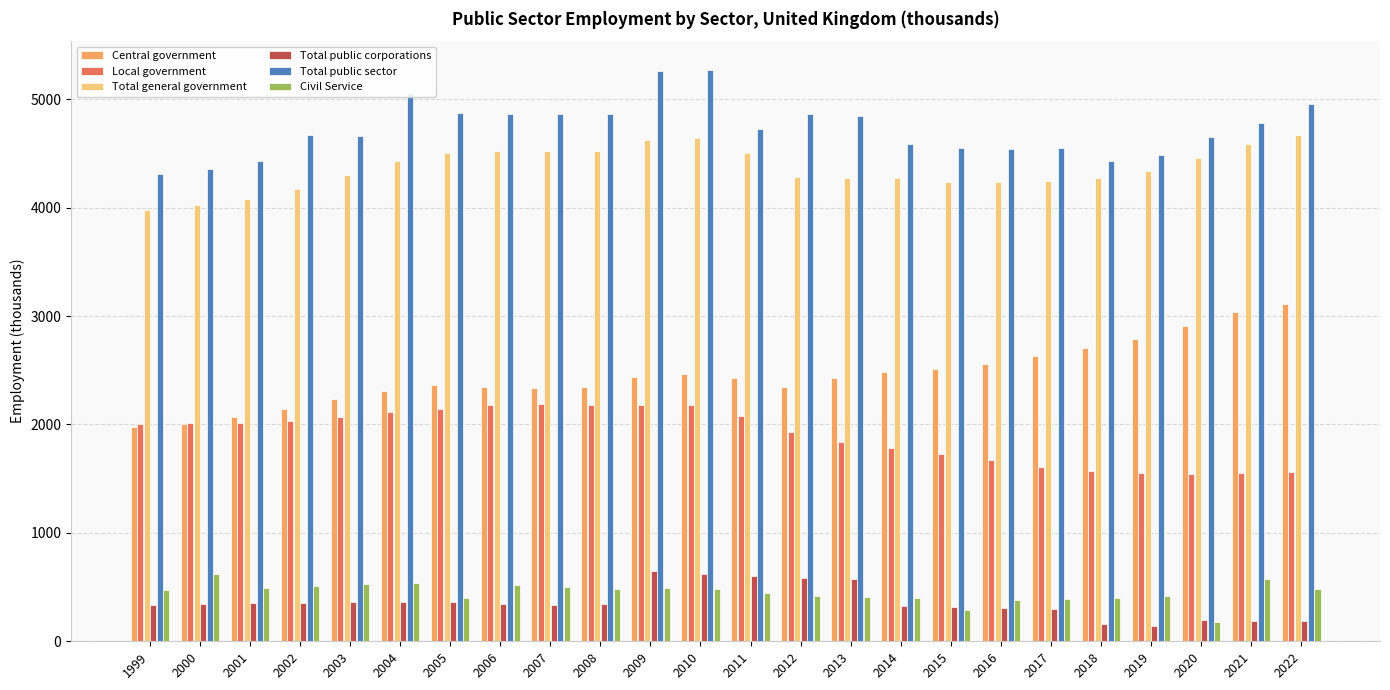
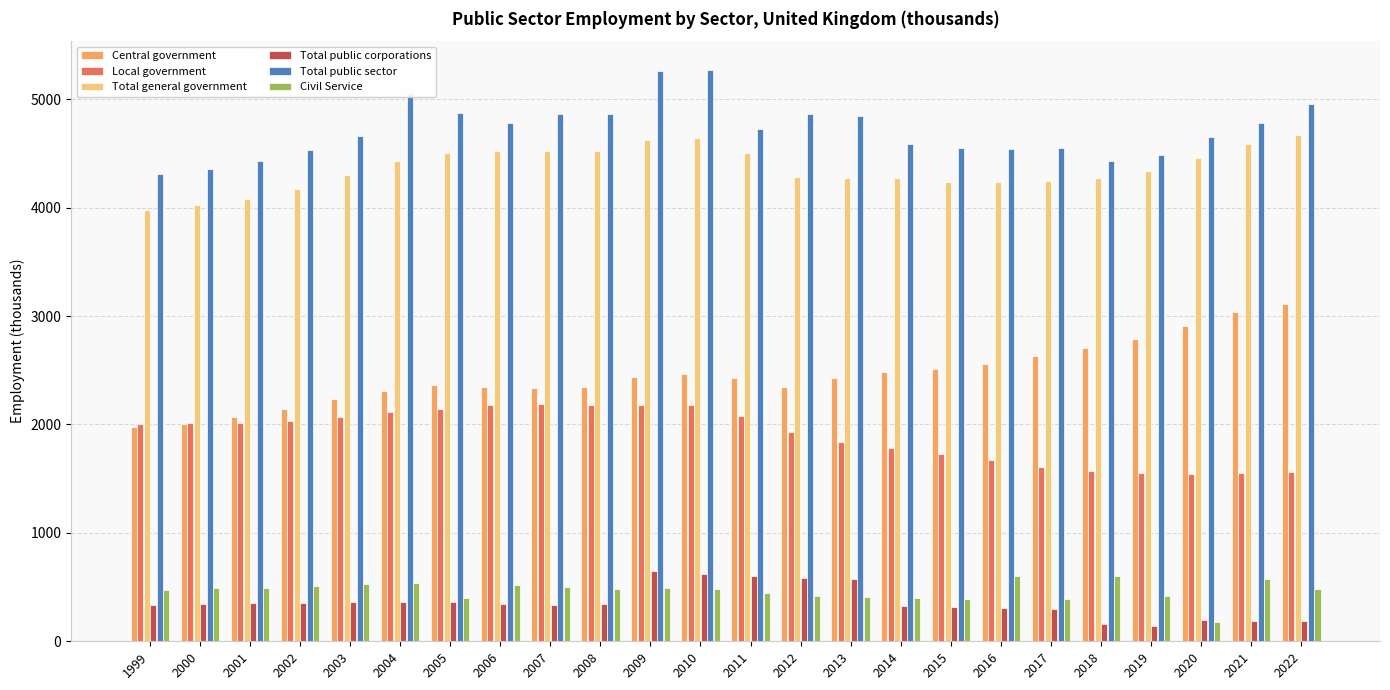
Civil Service, 2000: 620 -> 490
Total public sector, 2002: 4670 -> 4530
Total public sector, 2006: 4870 -> 4780
Civil Service, 2015: 290 -> 390
Civil Service, 2016: 380 -> 610
Civil Service, 2018: 400 -> 600
